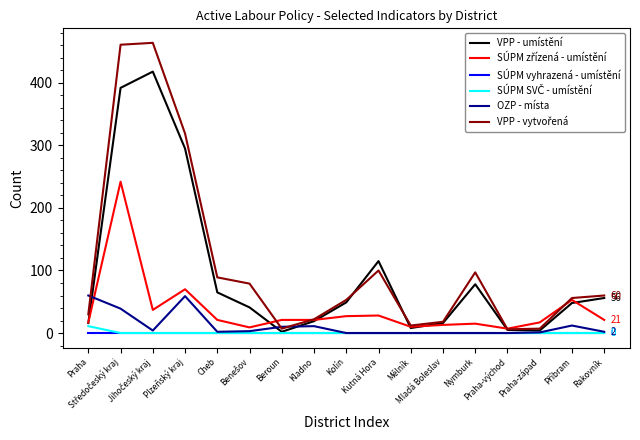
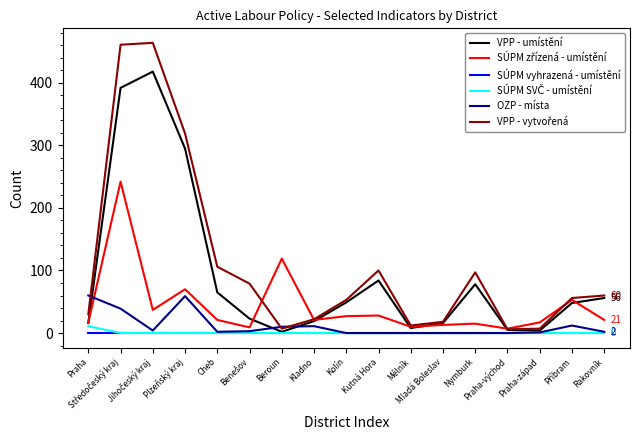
VPP - vytvořená, Cheb: 90 -> 110
VPP - umístění, Benešov: 40 -> 20
SÚPM zřízená - umístění, Beroun: 20 -> 120
VPP - umístění, Kutná Hora: 120 -> 80
